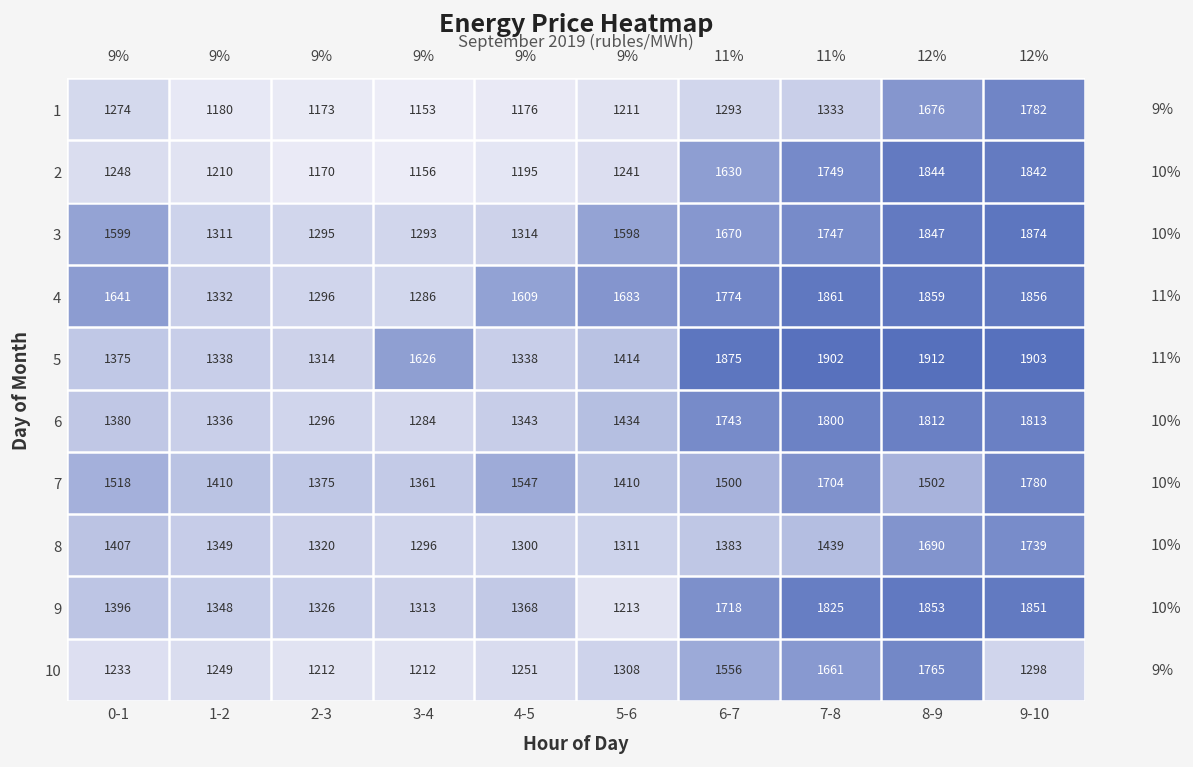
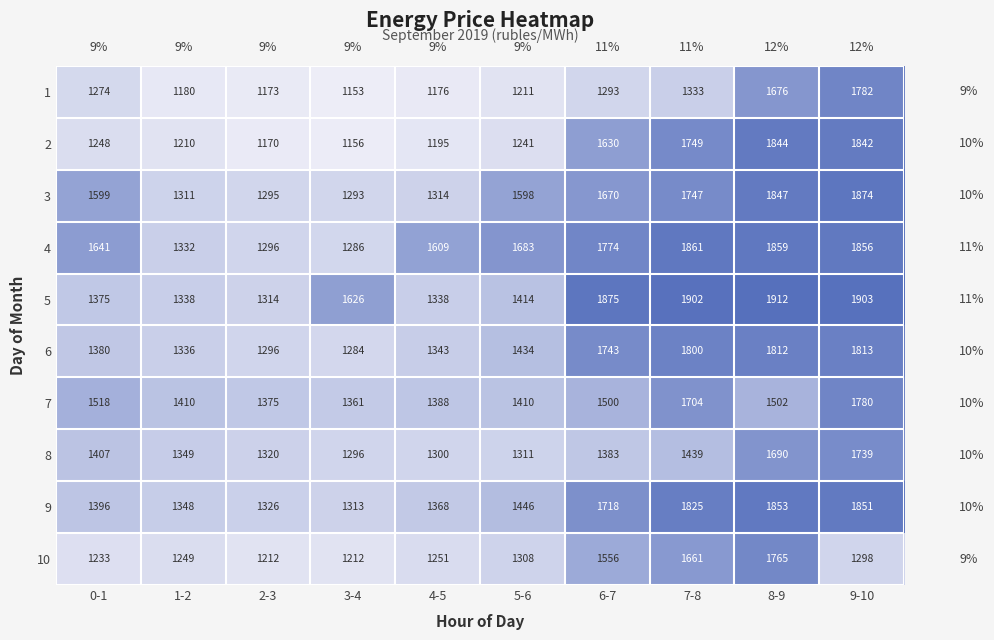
7, 4-5: 1547 -> 1388
9, 5-6: 1213 -> 1446
